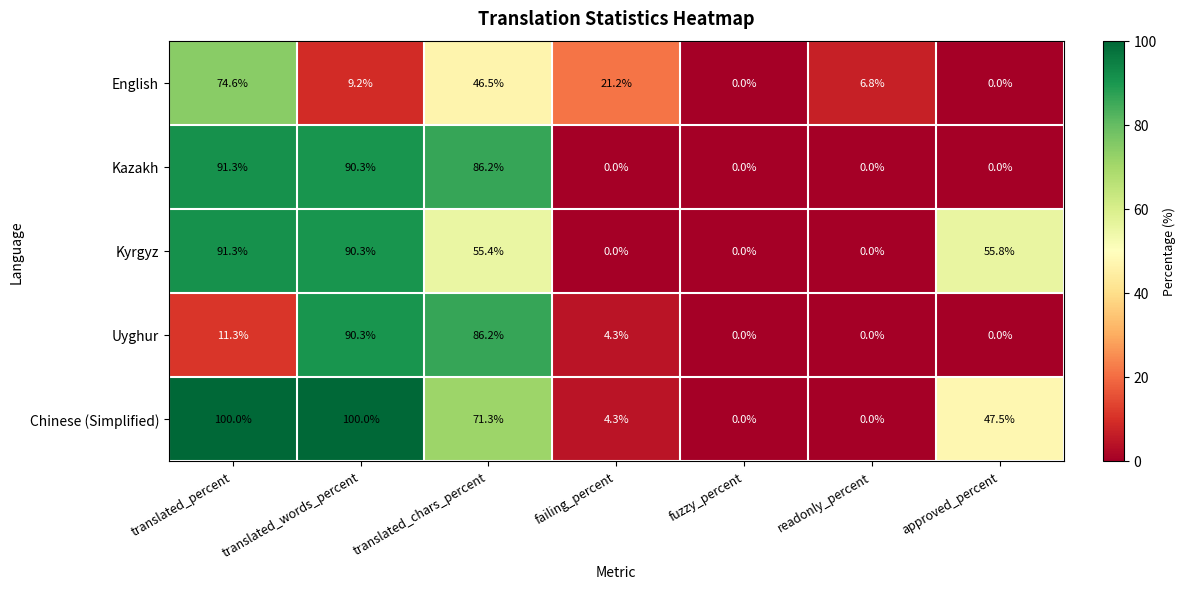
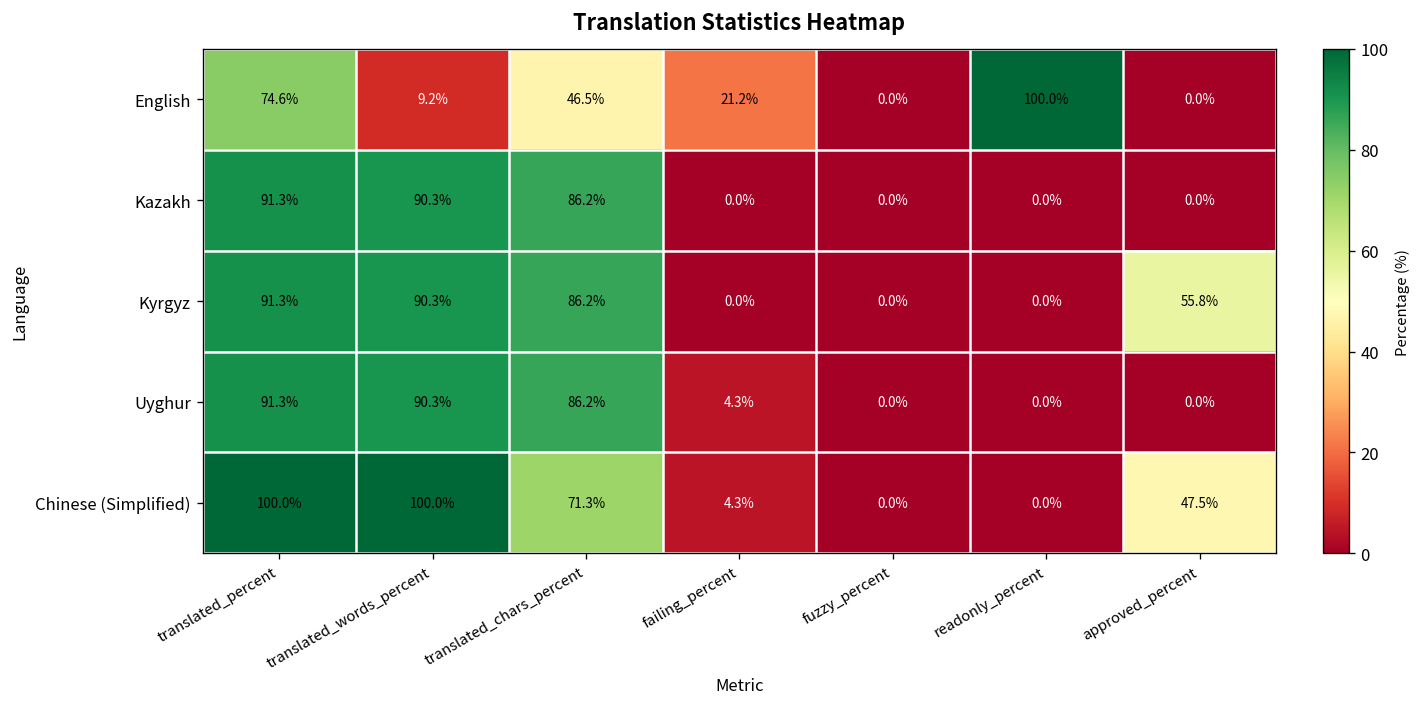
English, readonly_percent: 6.8% -> 100.0%
Kyrgyz, translated_chars_percent: 55.4% -> 86.2%
Uyghur, translated_percent: 11.3% -> 91.3%
